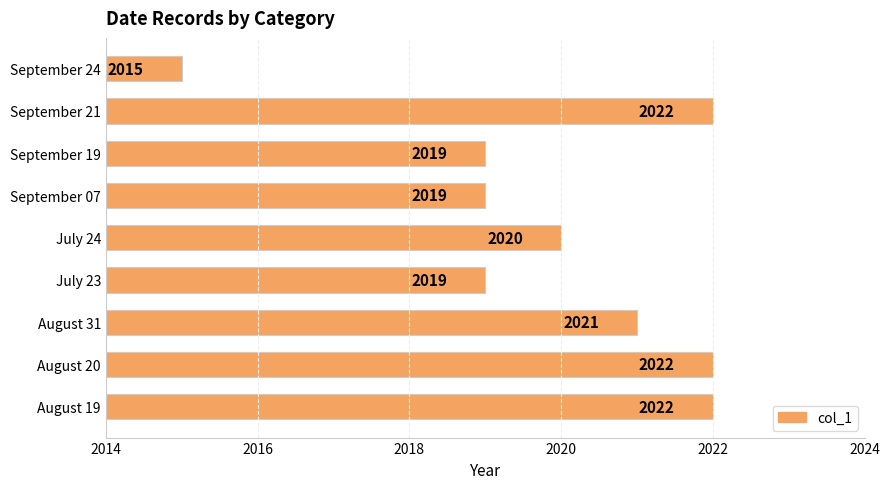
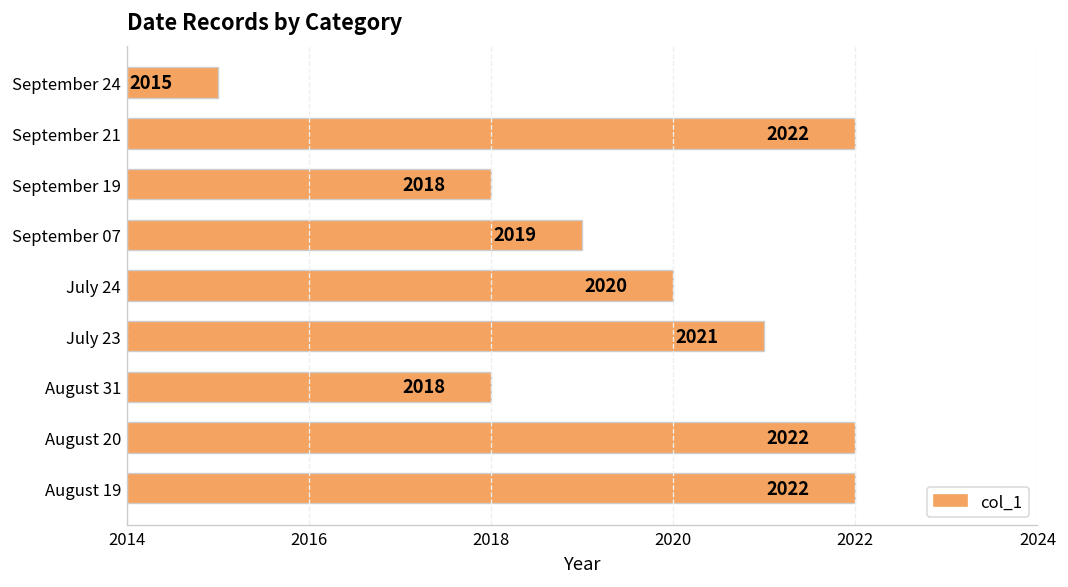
September 19: 2019 -> 2018
July 23: 2019 -> 2021
August 31: 2021 -> 2018
